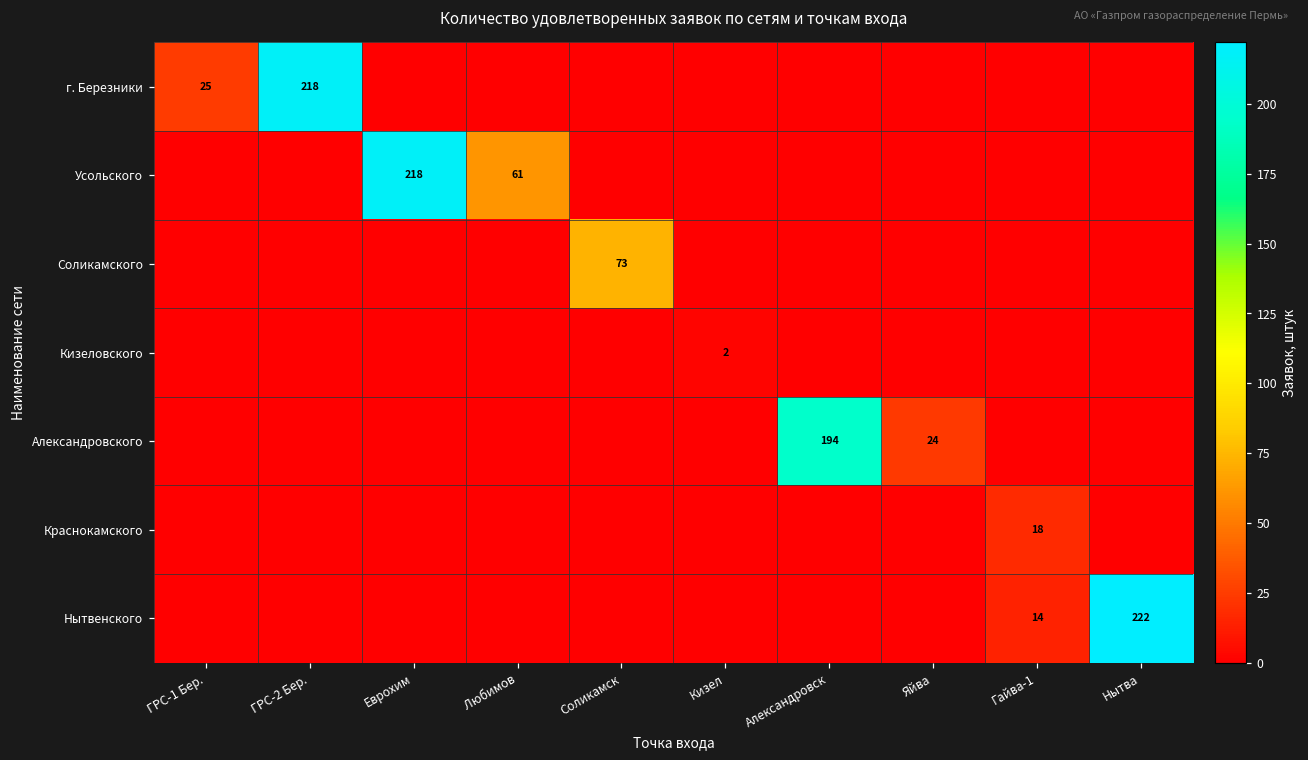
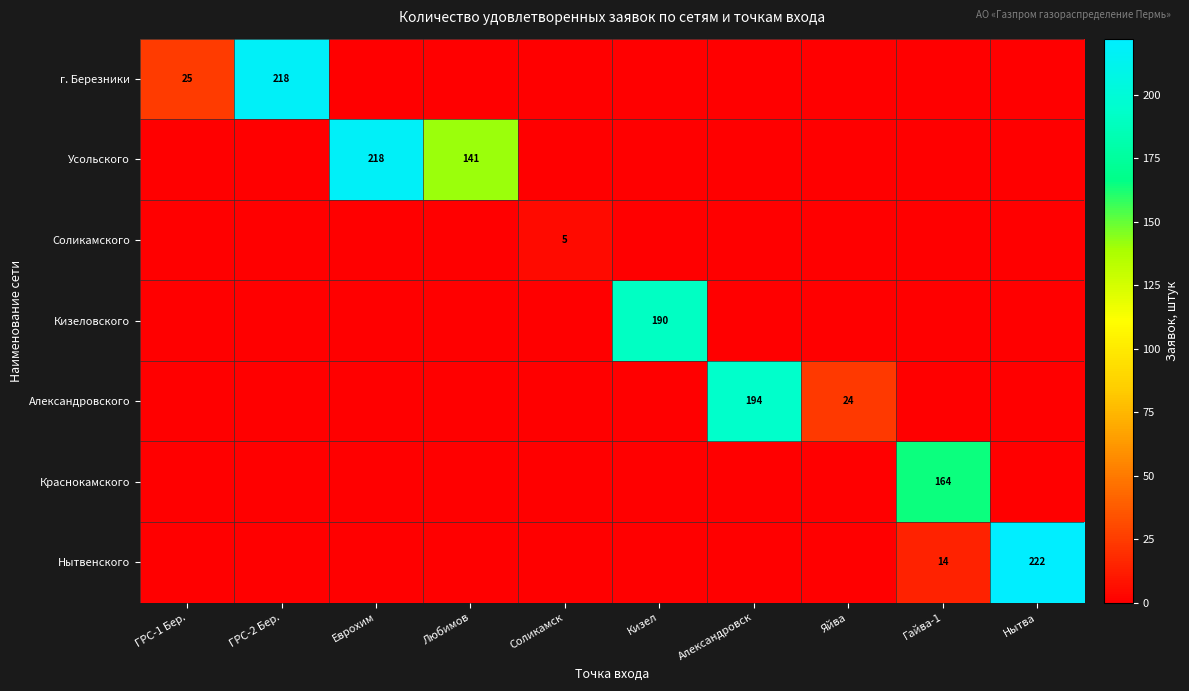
Усольского, Любимов: 61 -> 141
Соликамского, Соликамск: 73 -> 5
Кизеловского, Кизел: 2 -> 190
Краснокамского, Гайва-1: 18 -> 164
